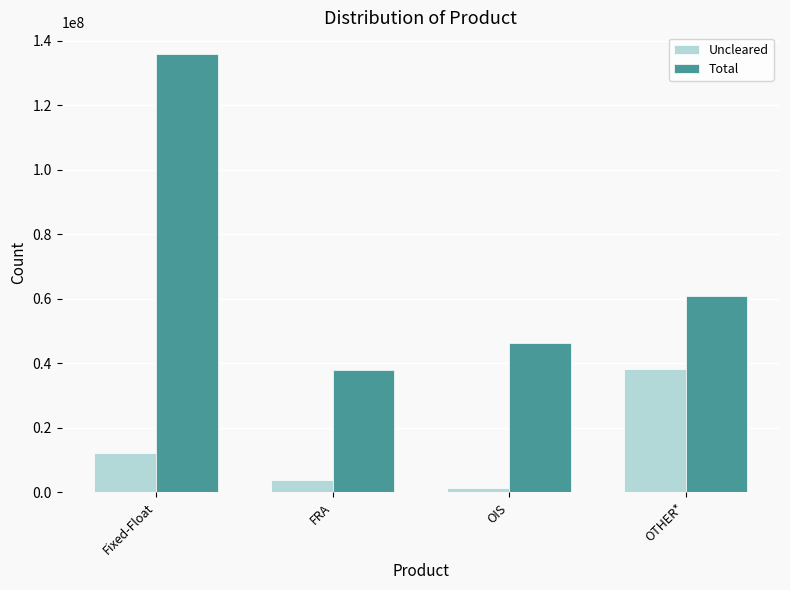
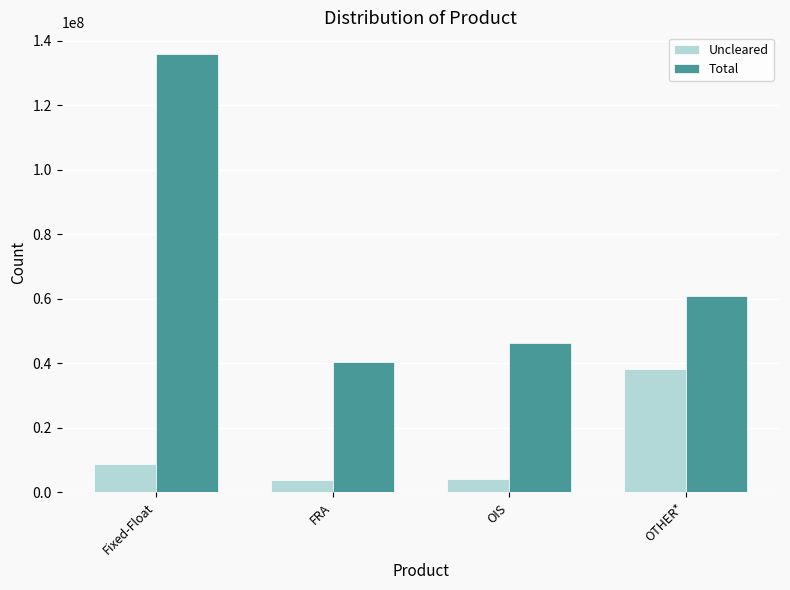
Uncleared, Fixed-Float: 12000000 -> 9000000
Total, FRA: 38000000 -> 40000000
Uncleared, OIS: 1000000 -> 4000000
